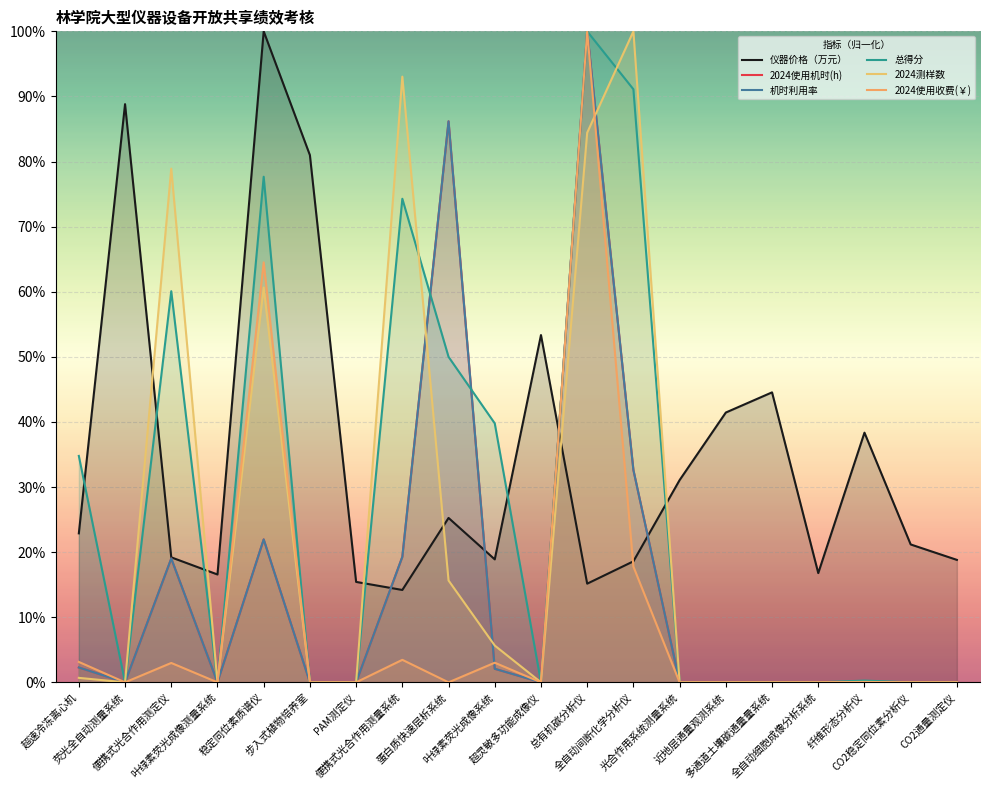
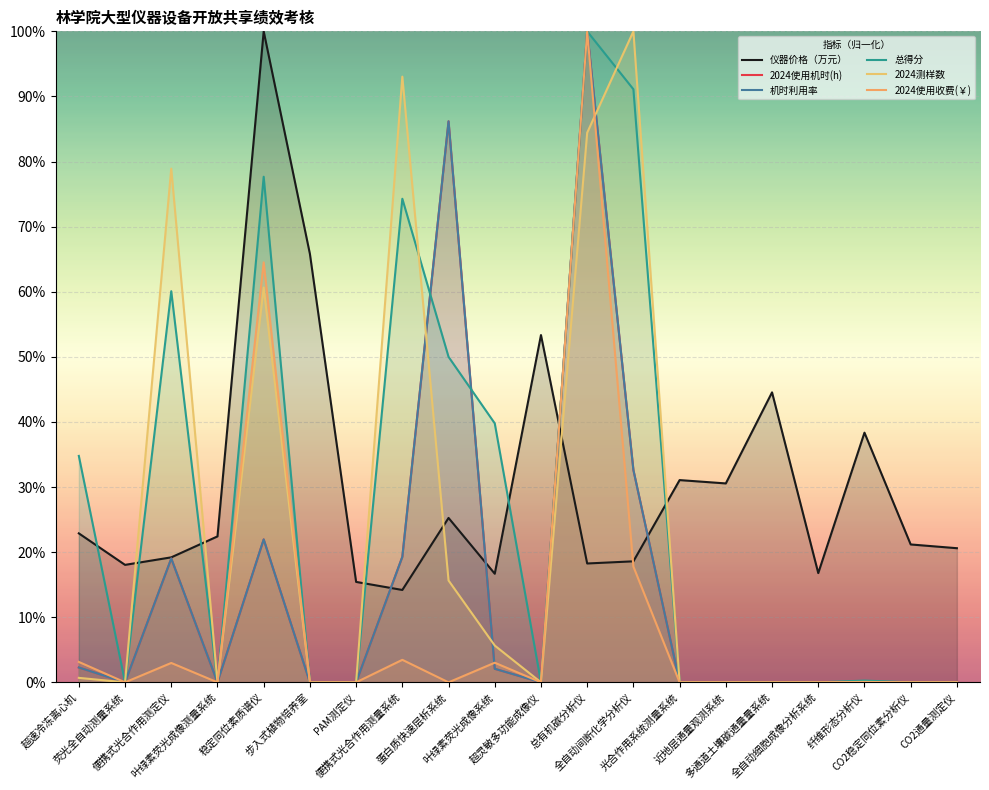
仪器价格（万元）, 荧光全自动测量系统: 89% -> 18%
仪器价格（万元）, 叶绿素荧光成像测量系统: 17% -> 22%
仪器价格（万元）, 步入式植物培养室: 81% -> 66%
仪器价格（万元）, 叶绿素荧光成像系统: 19% -> 17%
仪器价格（万元）, 总有机碳分析仪: 15% -> 18%
仪器价格（万元）, 近地层通量观测系统: 41% -> 31%
仪器价格（万元）, CO2通量测定仪: 19% -> 21%
